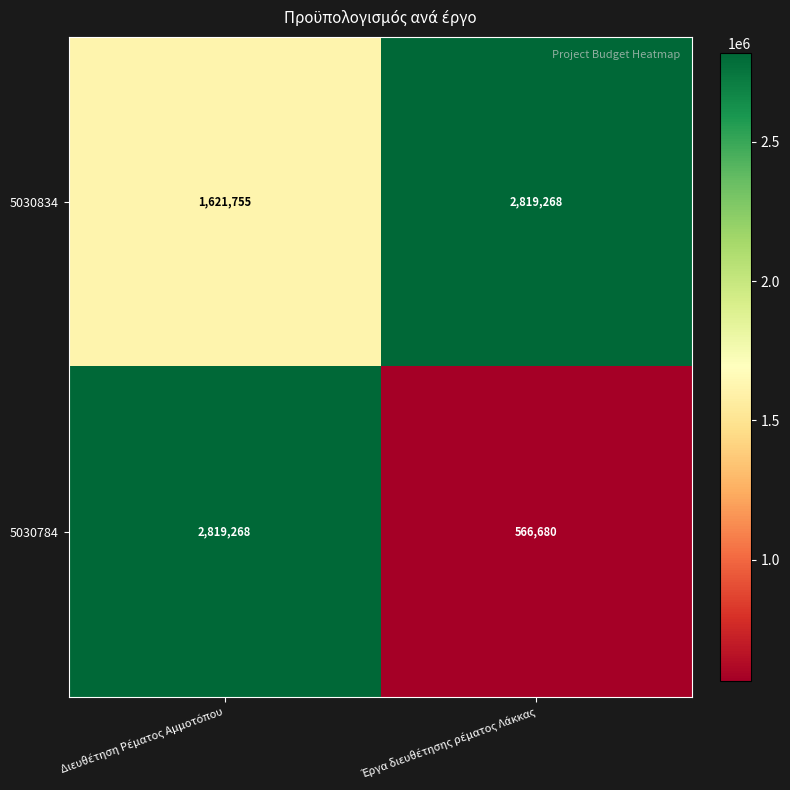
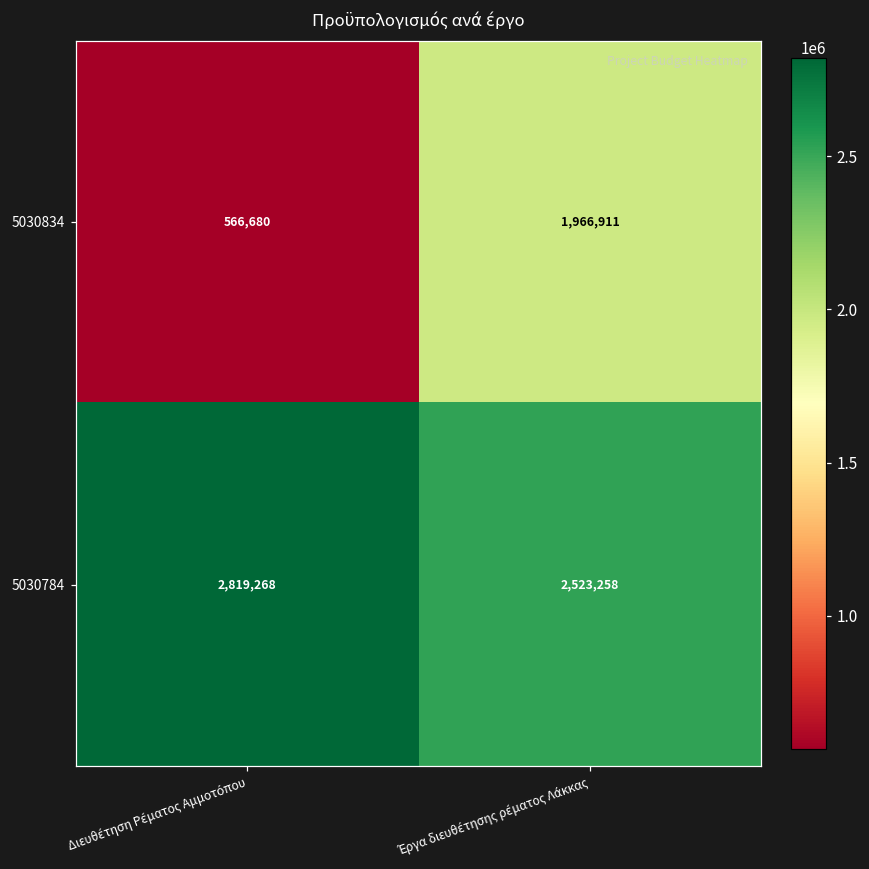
5030834, Διευθέτηση Ρέματος Αμμοτόπου: 1,621,755 -> 566,680
5030834, Έργα διευθέτησης ρέματος Λάκκας: 2,819,268 -> 1,966,911
5030784, Έργα διευθέτησης ρέματος Λάκκας: 566,680 -> 2,523,258
